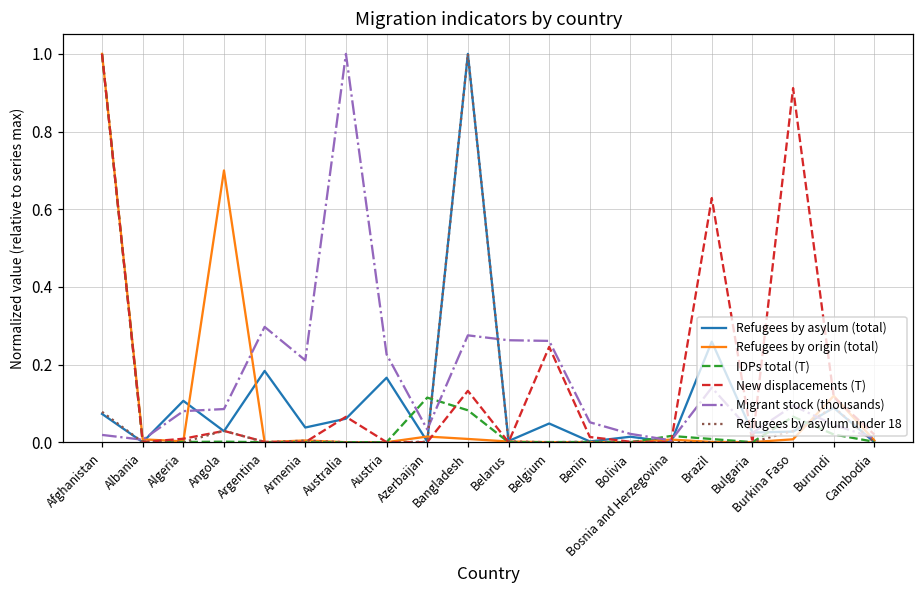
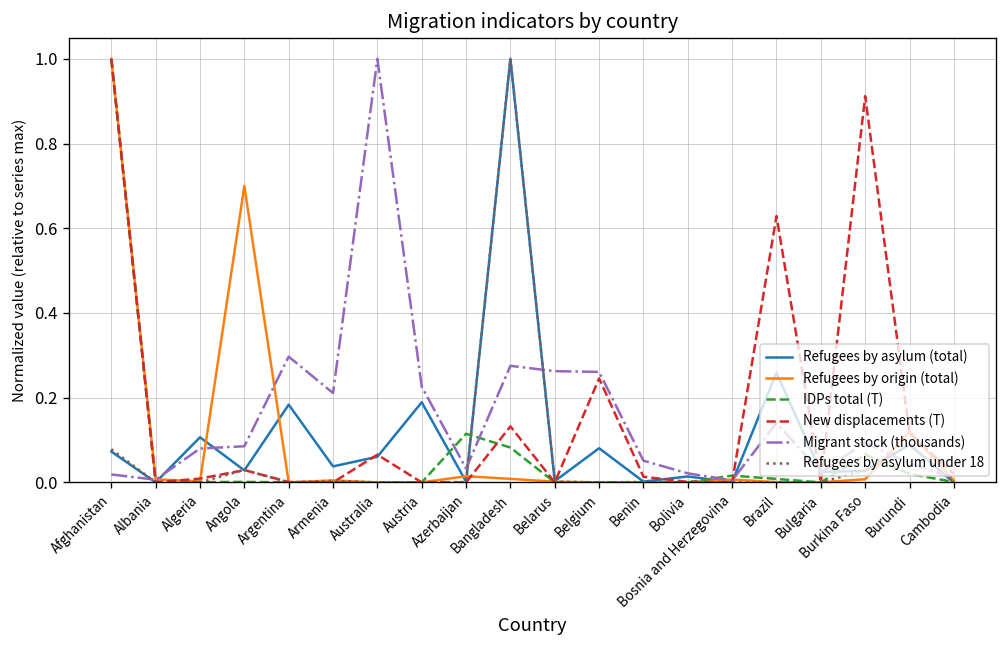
Refugees by asylum (total), Austria: 0.17 -> 0.19
Refugees by asylum (total), Belgium: 0.05 -> 0.08
